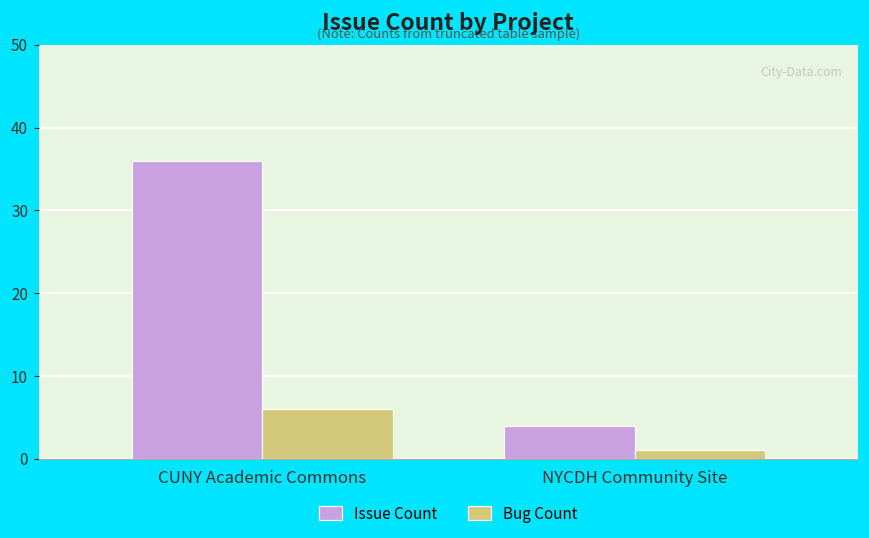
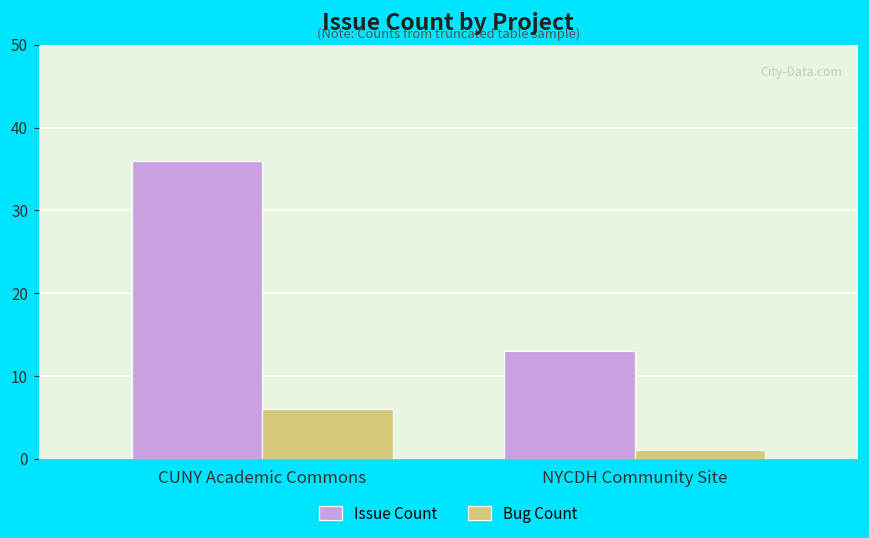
Issue Count, NYCDH Community Site: 4 -> 13
